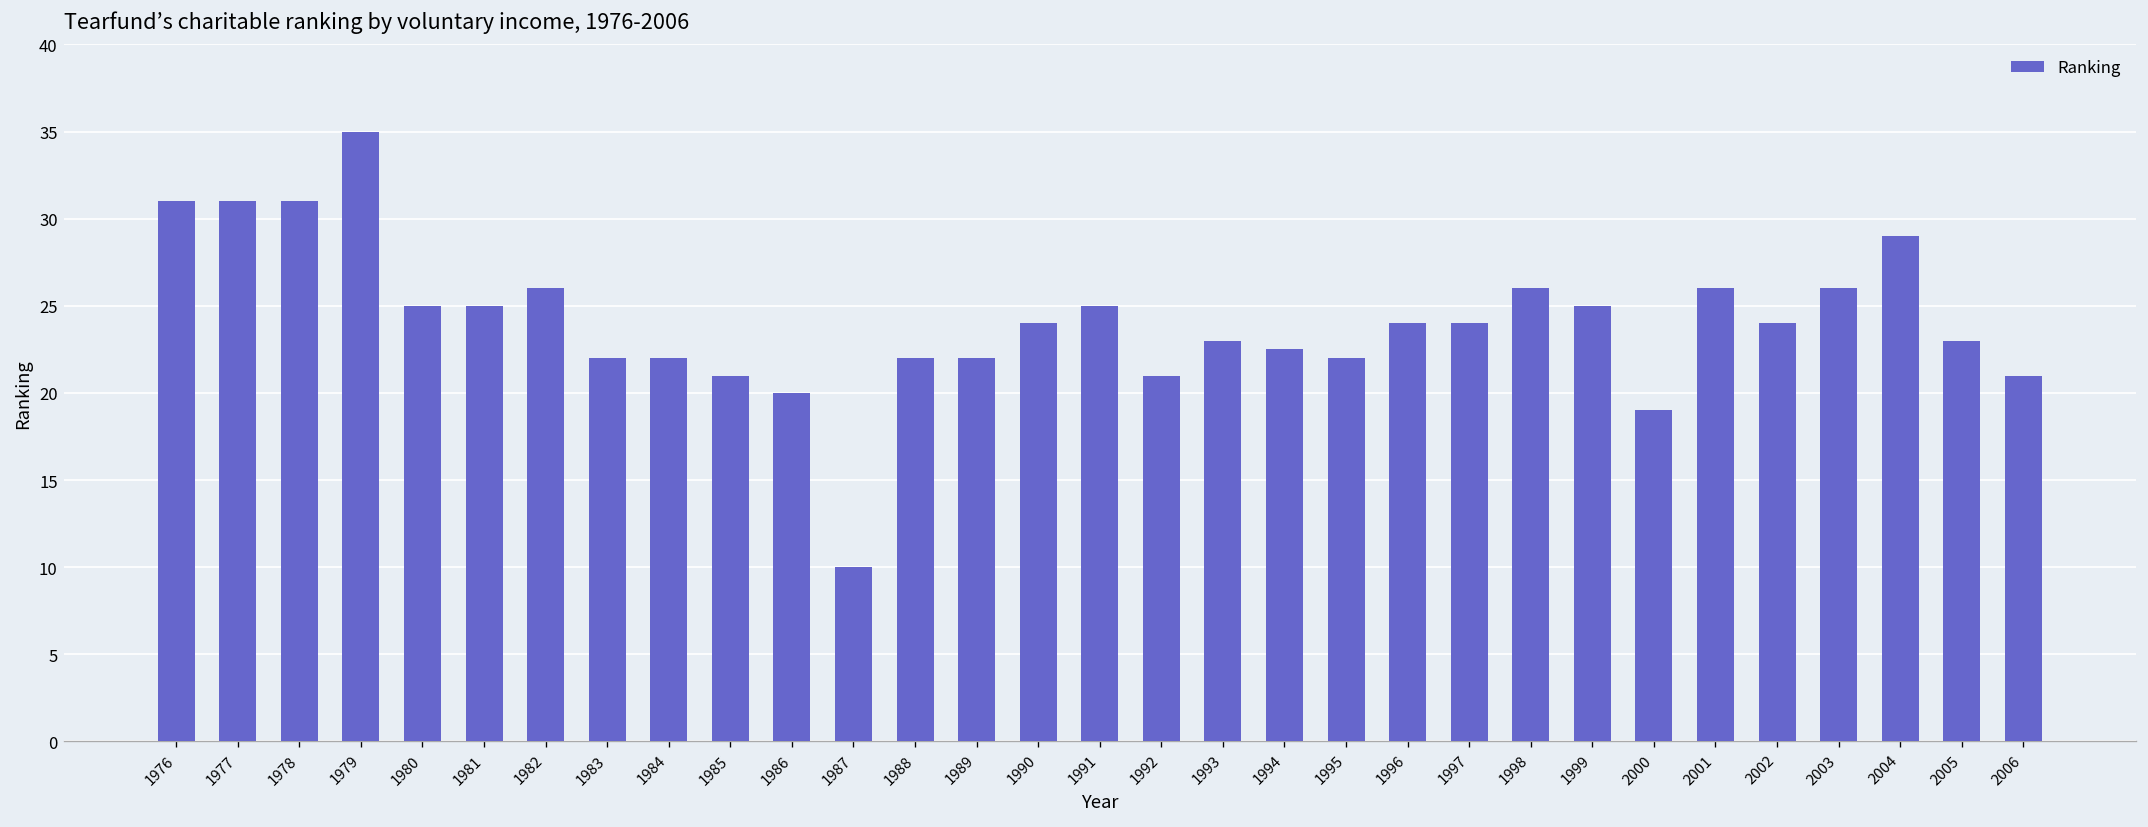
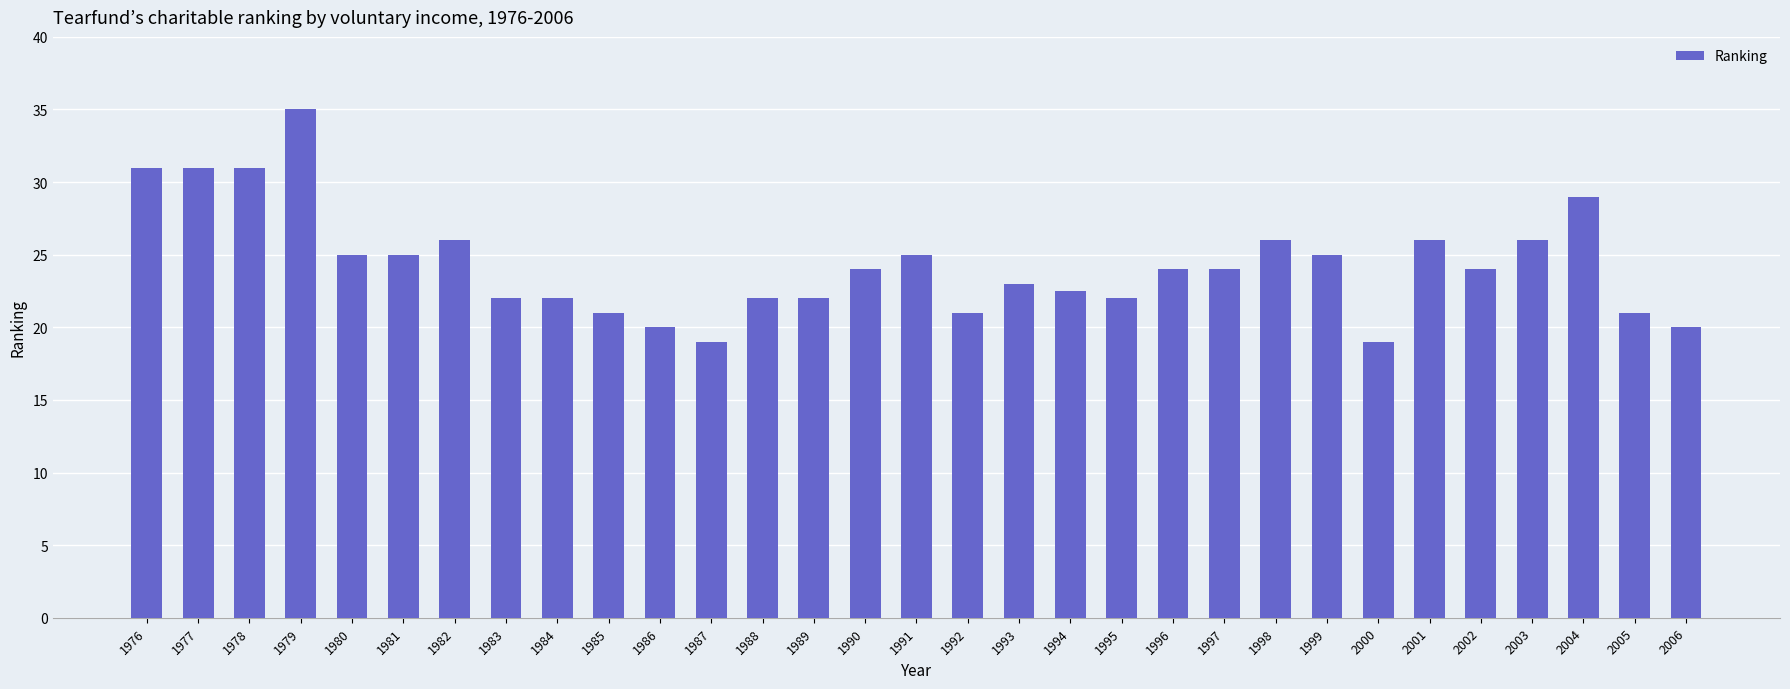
1987: 10 -> 19
2005: 23 -> 21
2006: 21 -> 20
